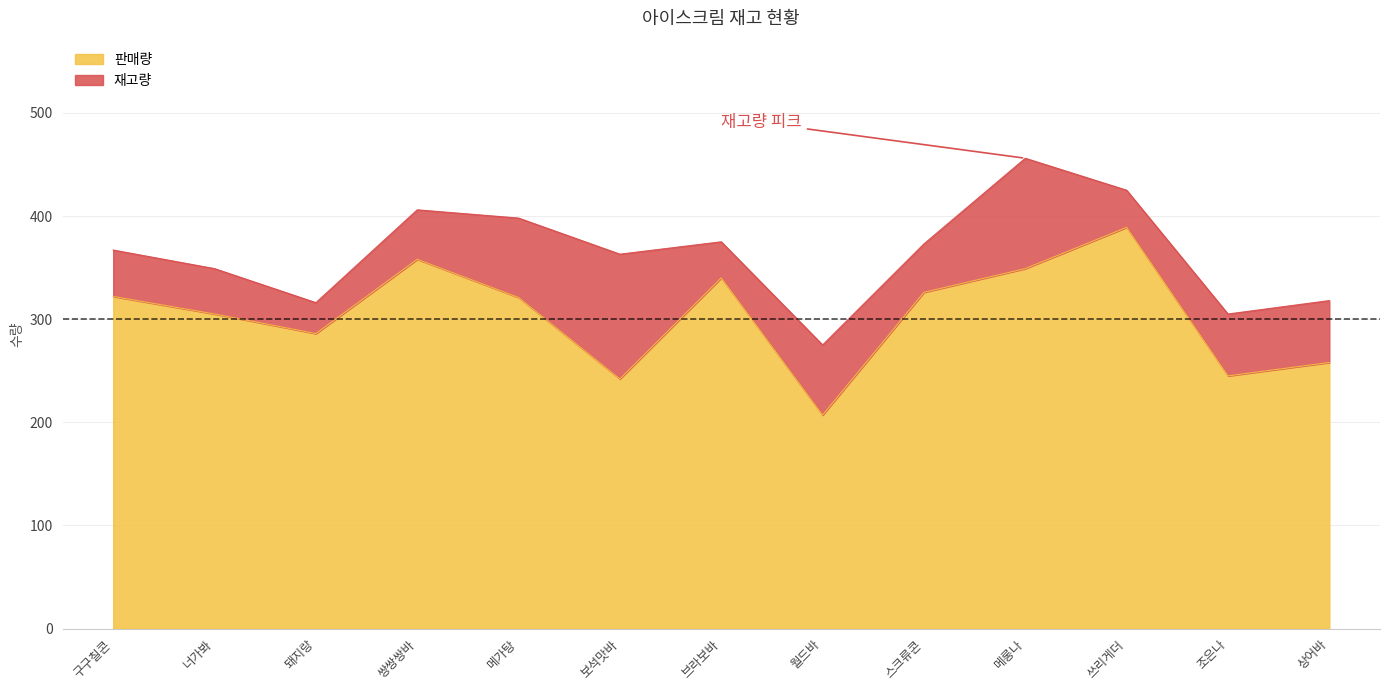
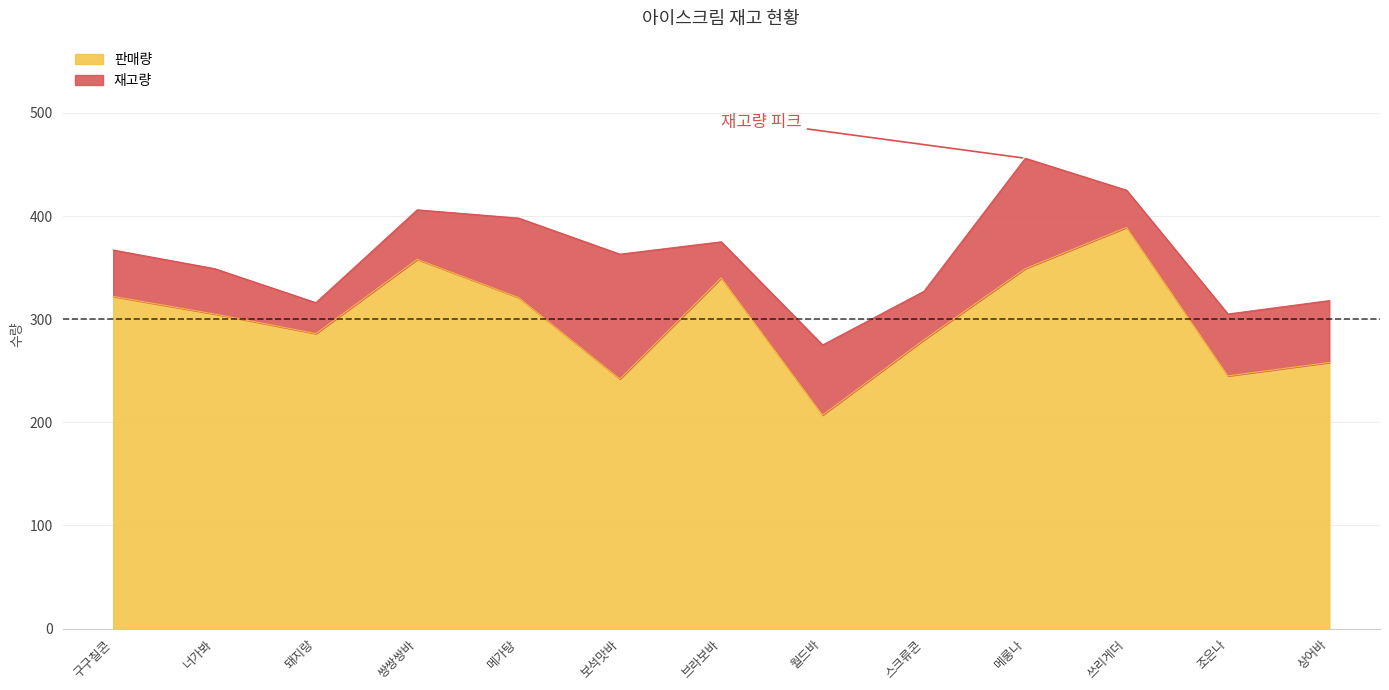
판매량, 스크류콘: 326 -> 280
